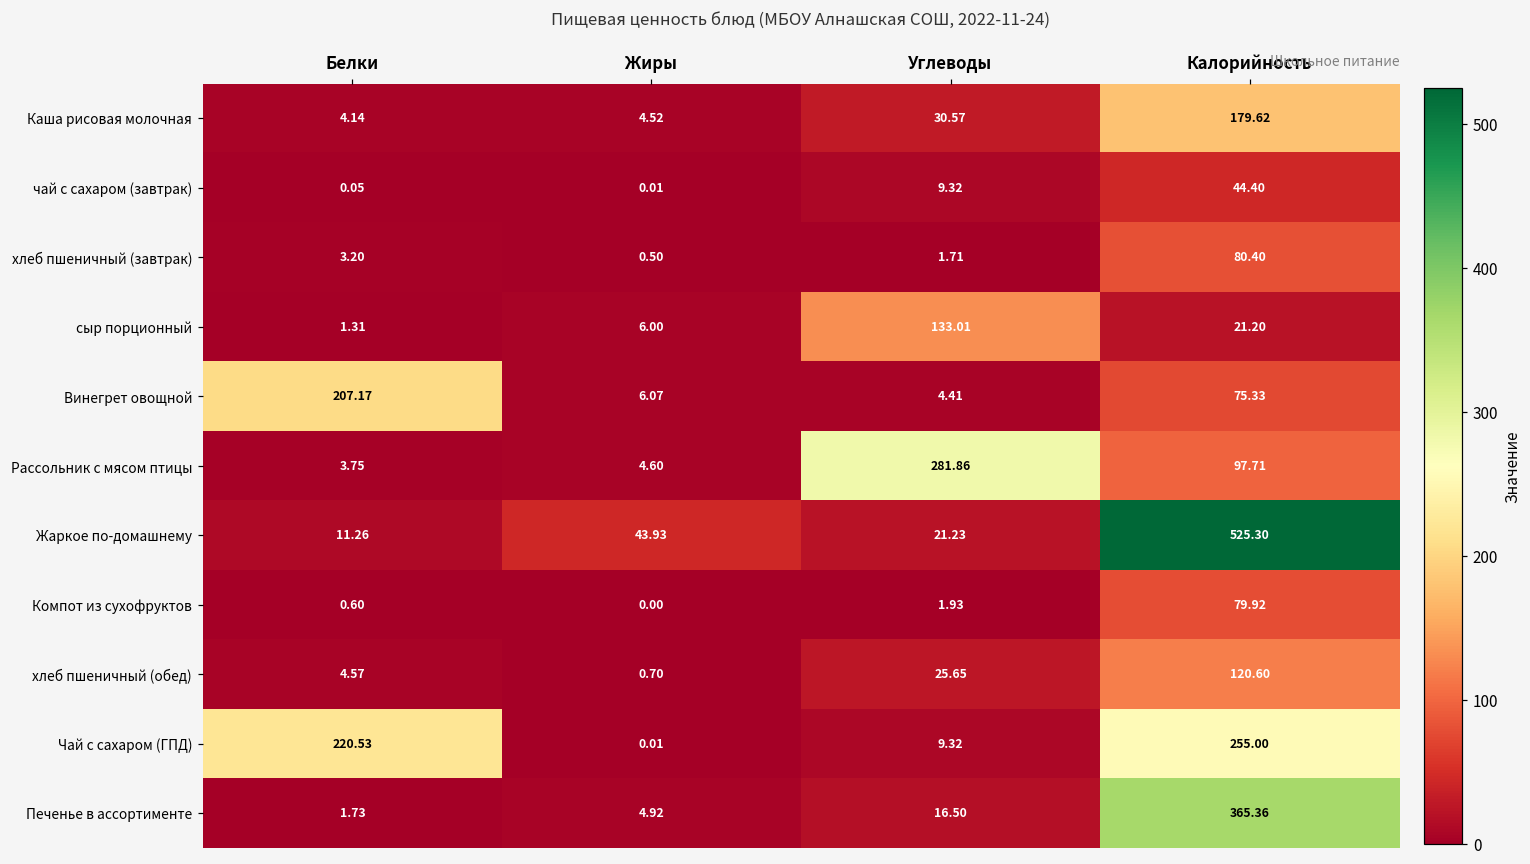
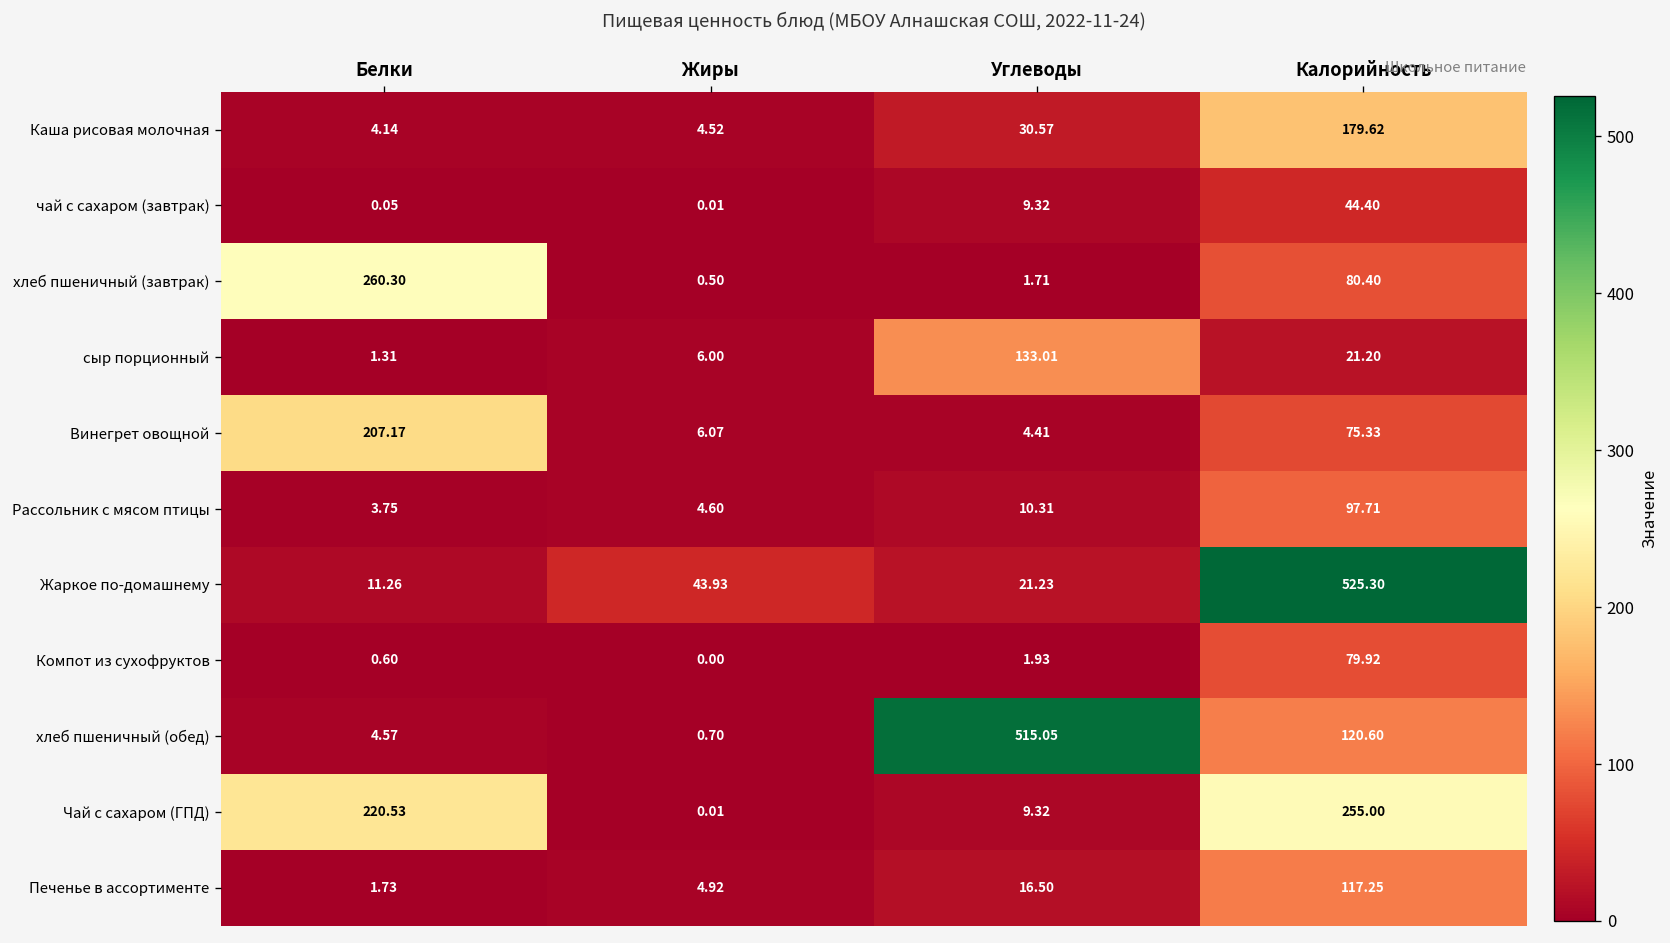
хлеб пшеничный (завтрак), Белки: 3.20 -> 260.30
Рассольник с мясом птицы, Углеводы: 281.86 -> 10.31
хлеб пшеничный (обед), Углеводы: 25.65 -> 515.05
Печенье в ассортименте, Калорийность: 365.36 -> 117.25
